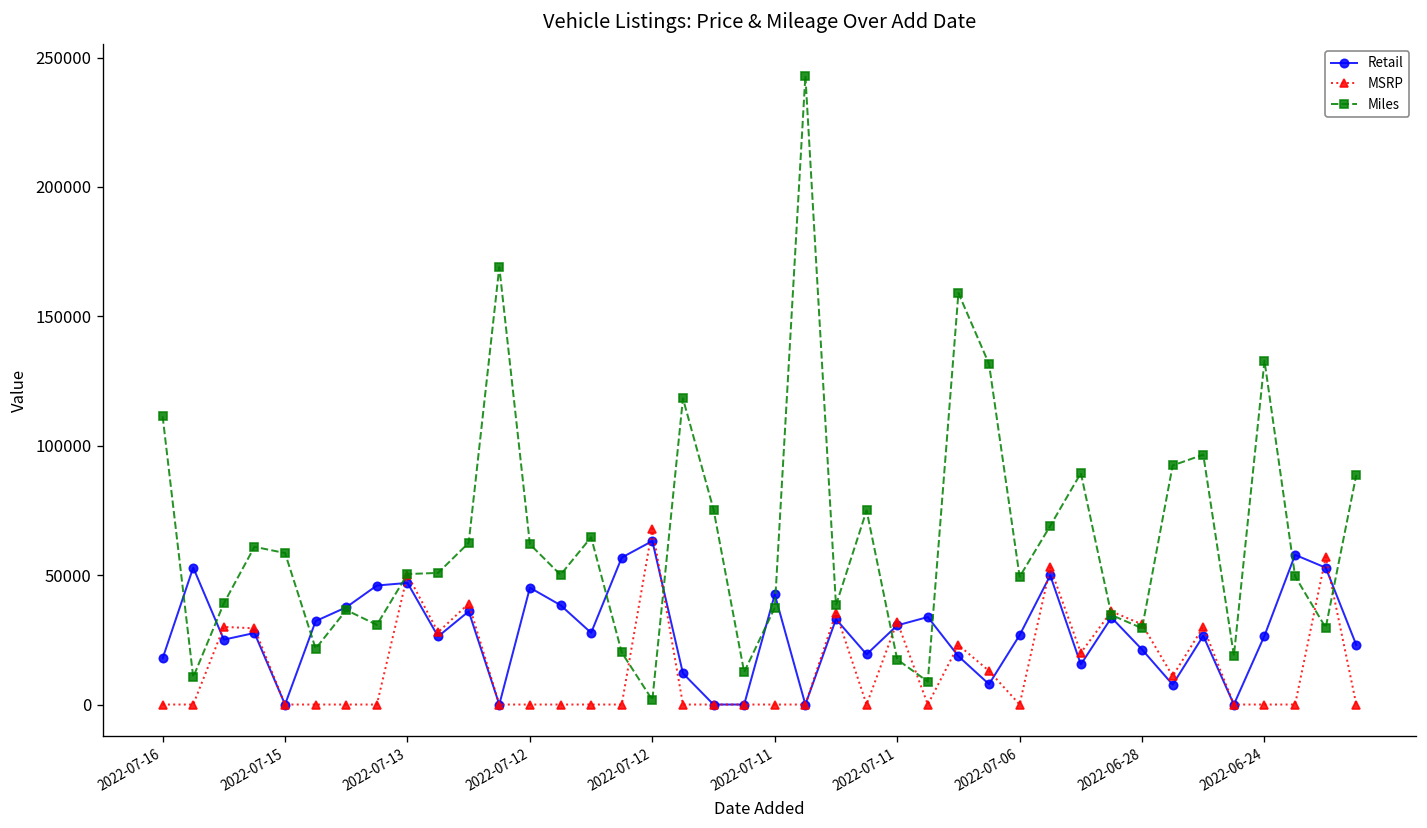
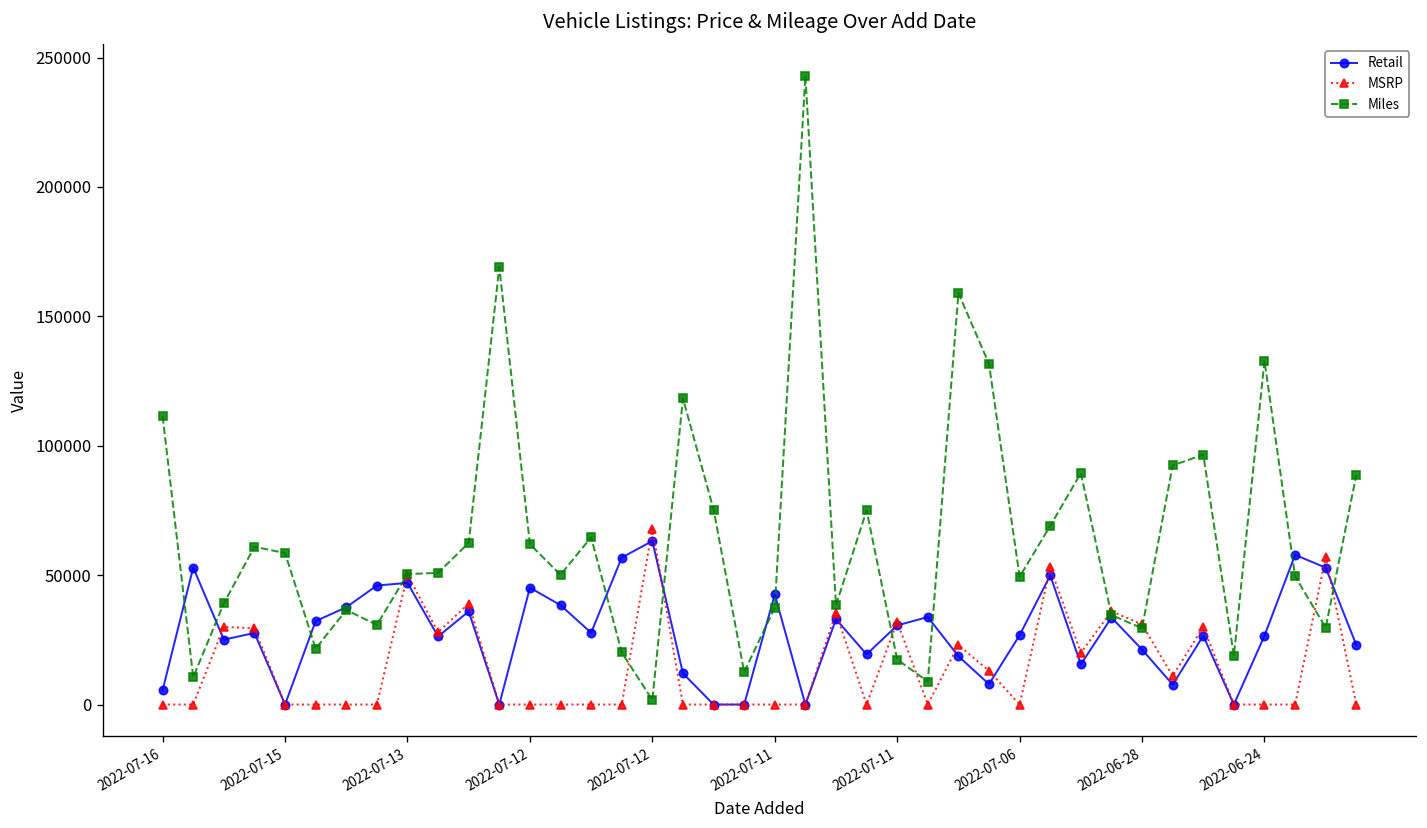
Retail, 2022-07-16: 18000 -> 6000
